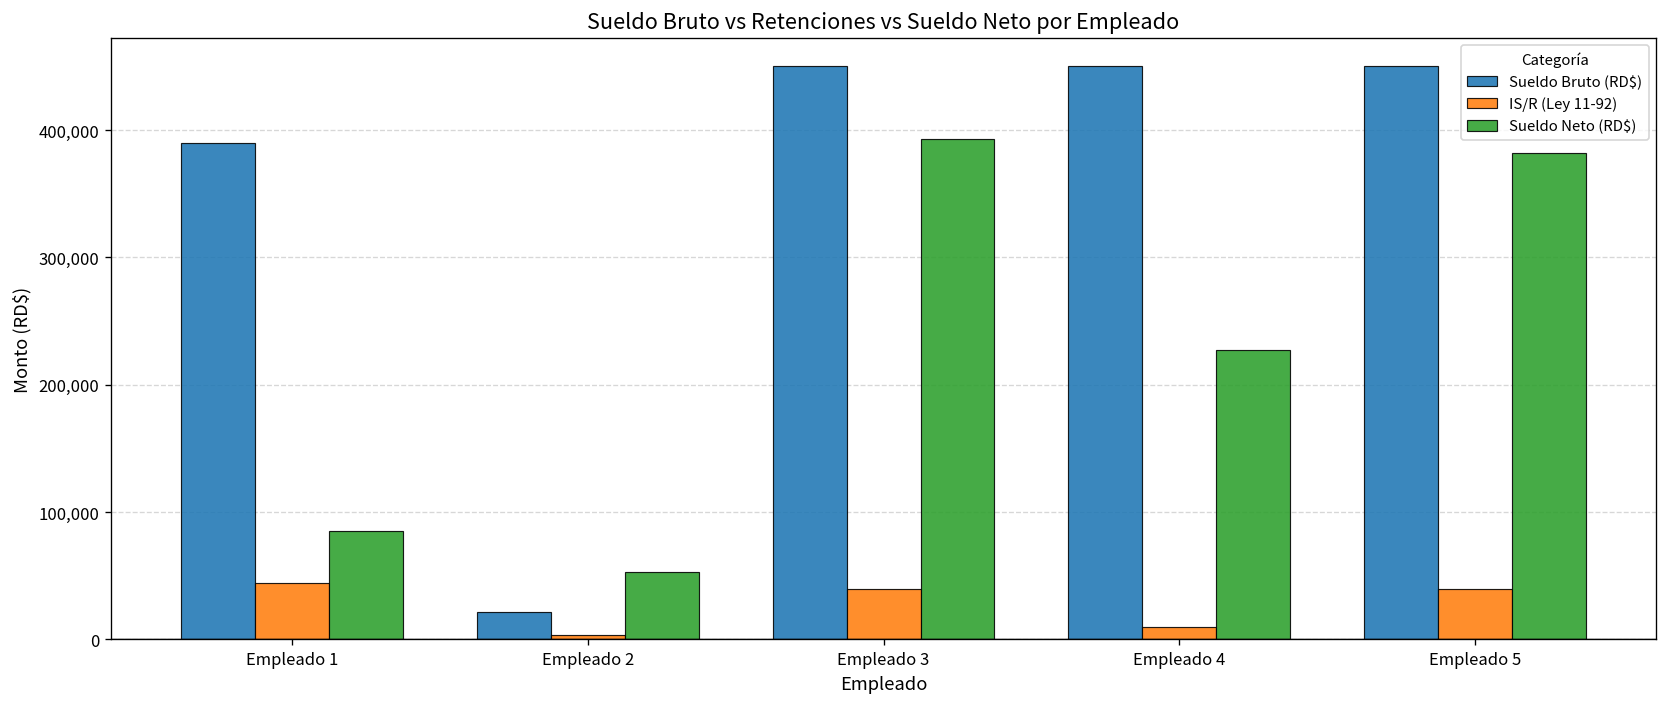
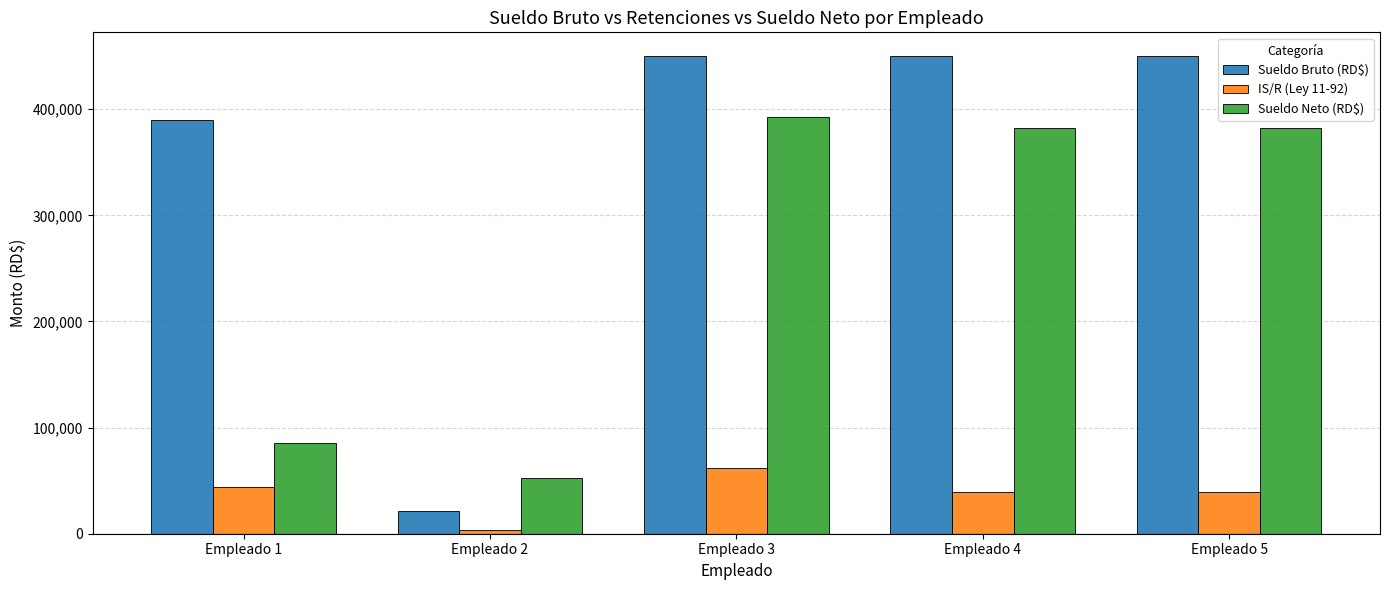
IS/R (Ley 11-92), Empleado 3: 39,000 -> 62,000
IS/R (Ley 11-92), Empleado 4: 10,000 -> 39,000
Sueldo Neto (RD$), Empleado 4: 227,000 -> 382,000
